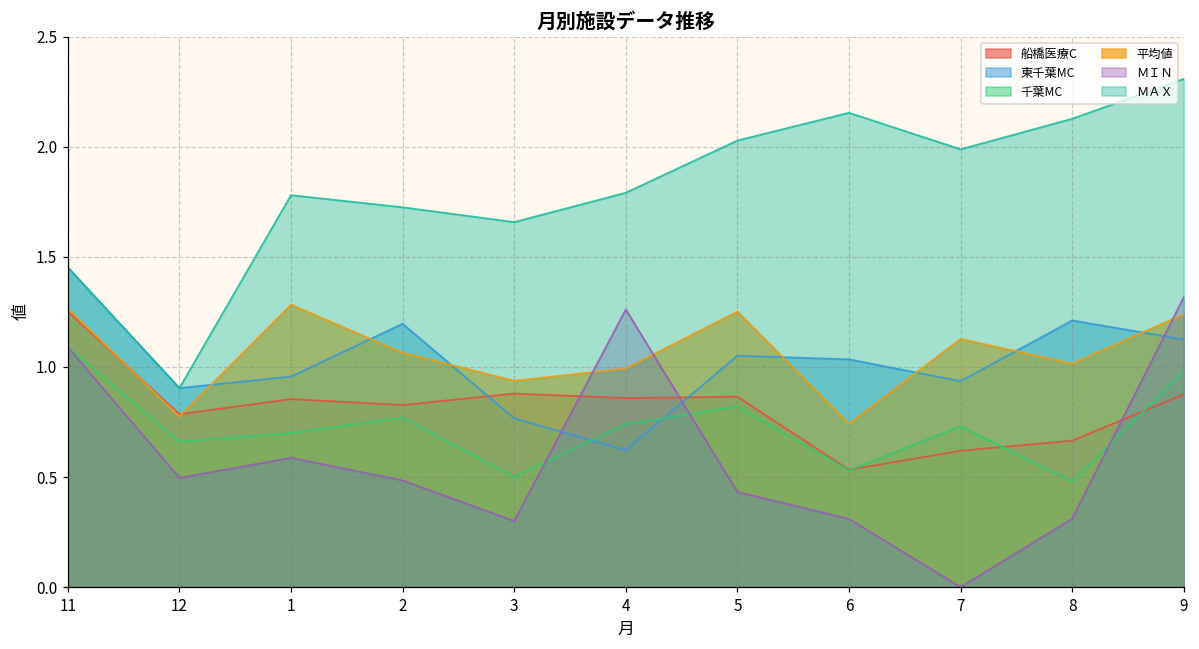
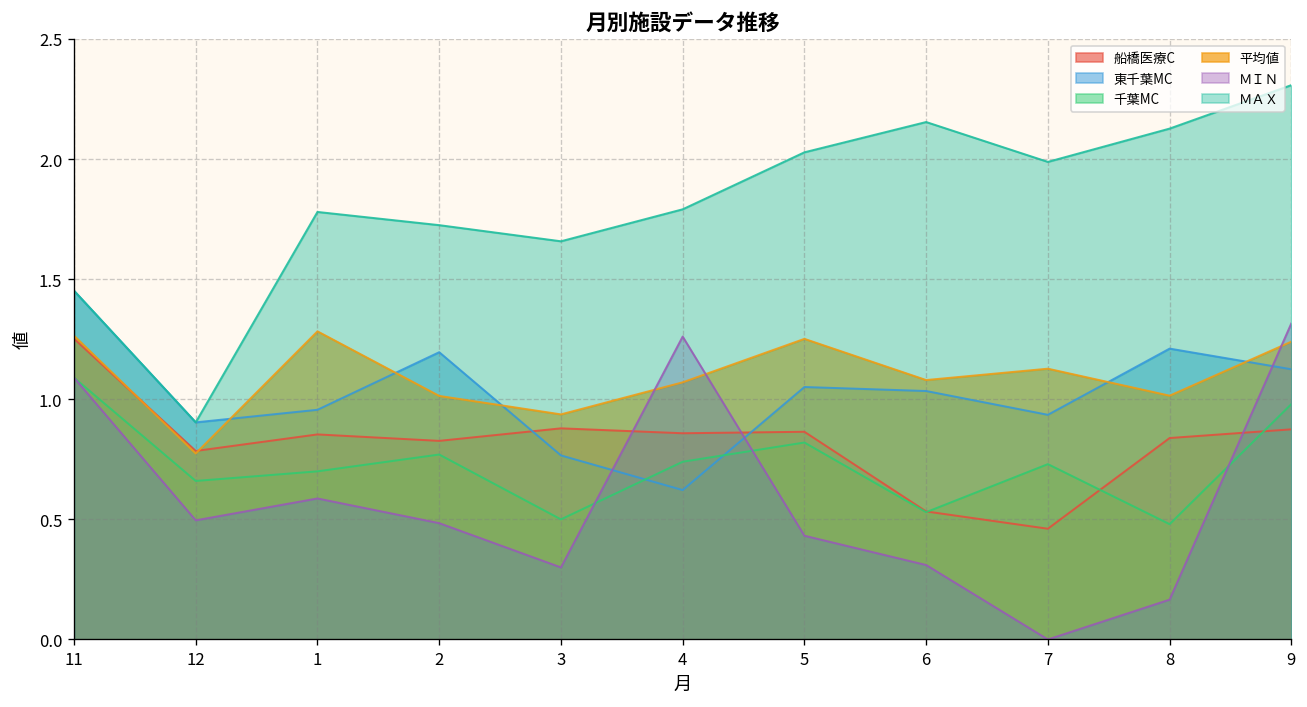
平均値, 2: 1.06 -> 1.01
平均値, 4: 0.99 -> 1.07
平均値, 6: 0.74 -> 1.08
船橋医療C, 7: 0.62 -> 0.46
船橋医療C, 8: 0.67 -> 0.84
ＭＩＮ, 8: 0.31 -> 0.17
